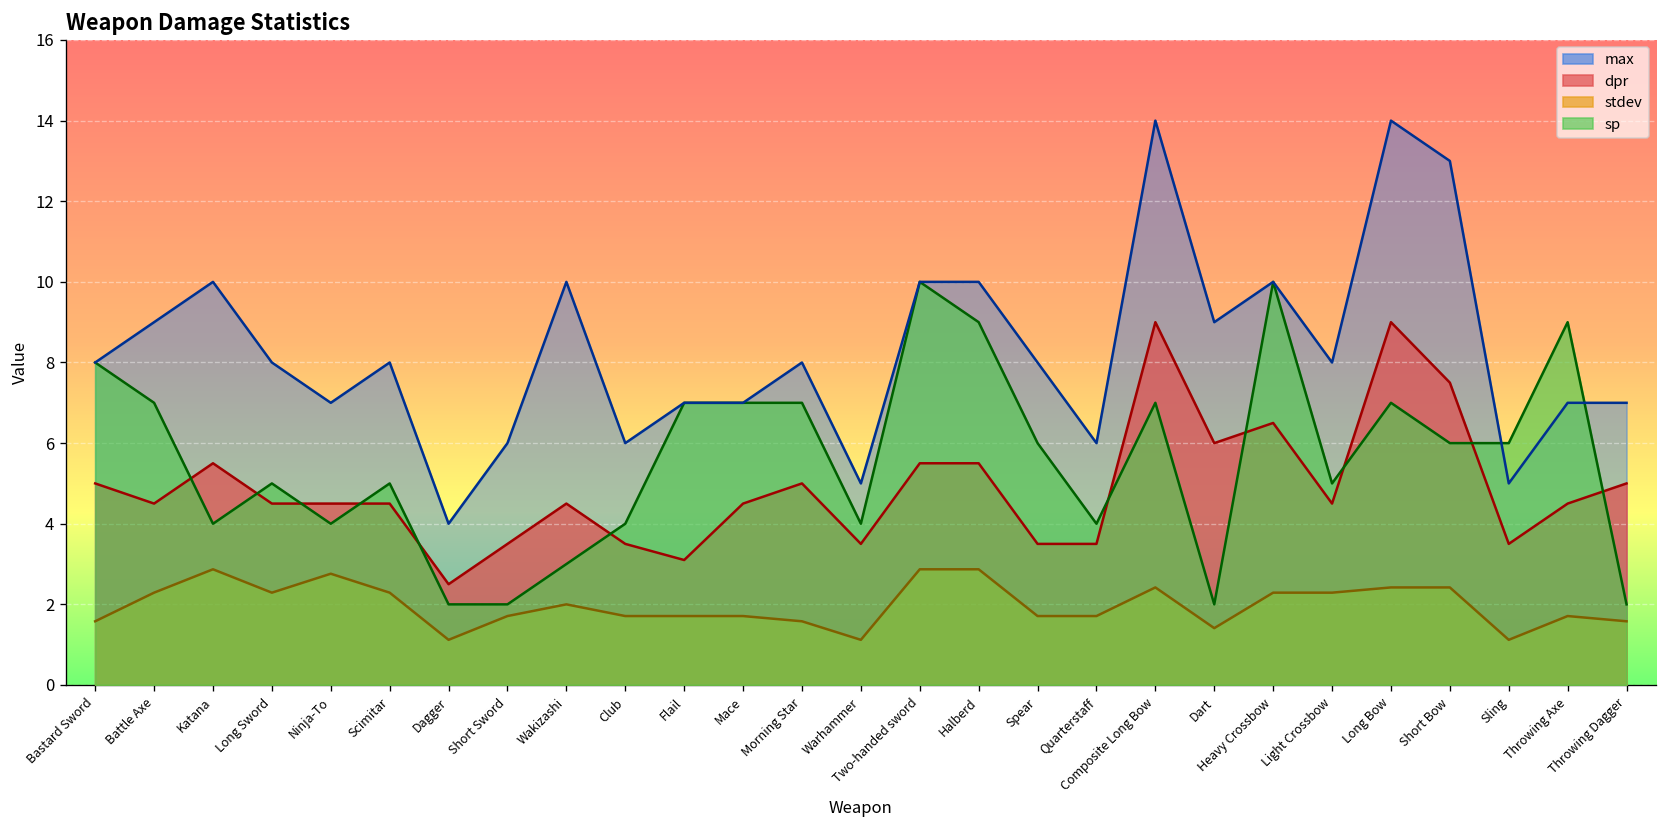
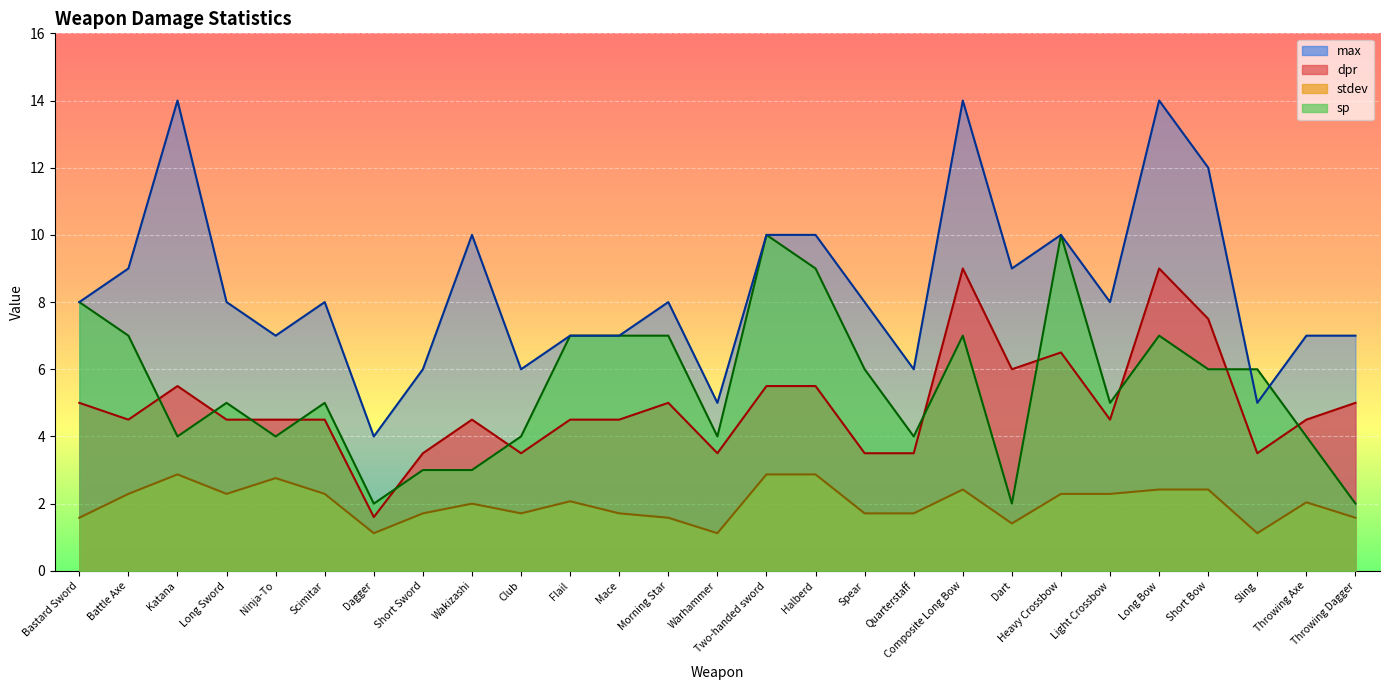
max, Katana: 10 -> 14
dpr, Dagger: 2.5 -> 1.6
sp, Short Sword: 2 -> 3
dpr, Flail: 3.1 -> 4.5
stdev, Flail: 1.7 -> 2.1
max, Short Bow: 13 -> 12
stdev, Throwing Axe: 1.7 -> 2.0
sp, Throwing Axe: 9 -> 4
